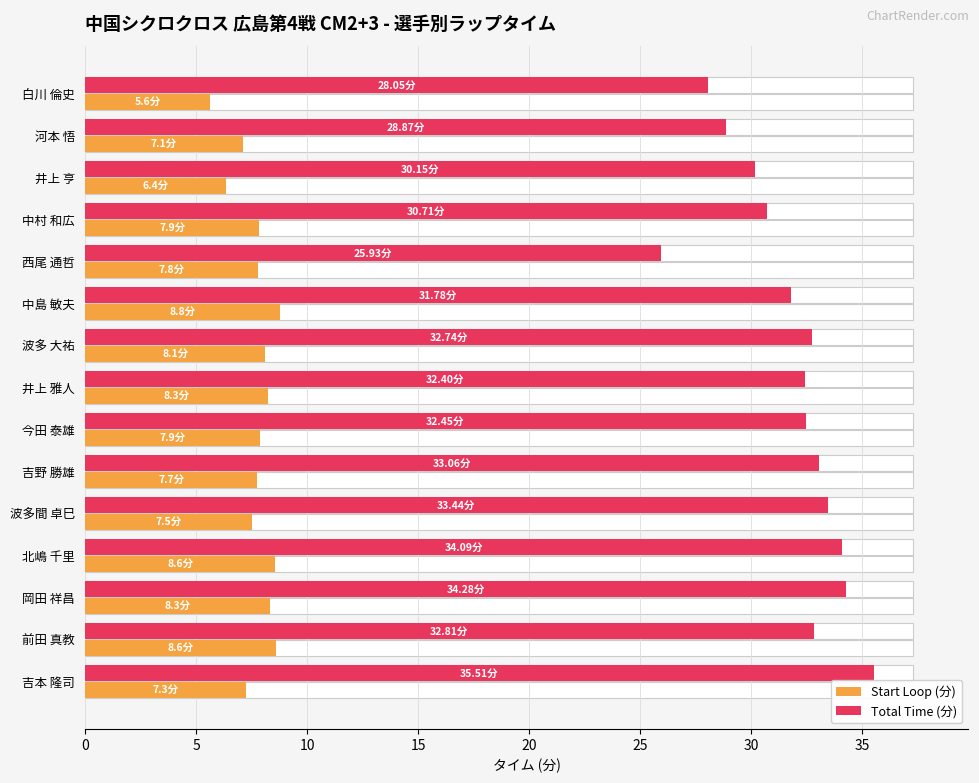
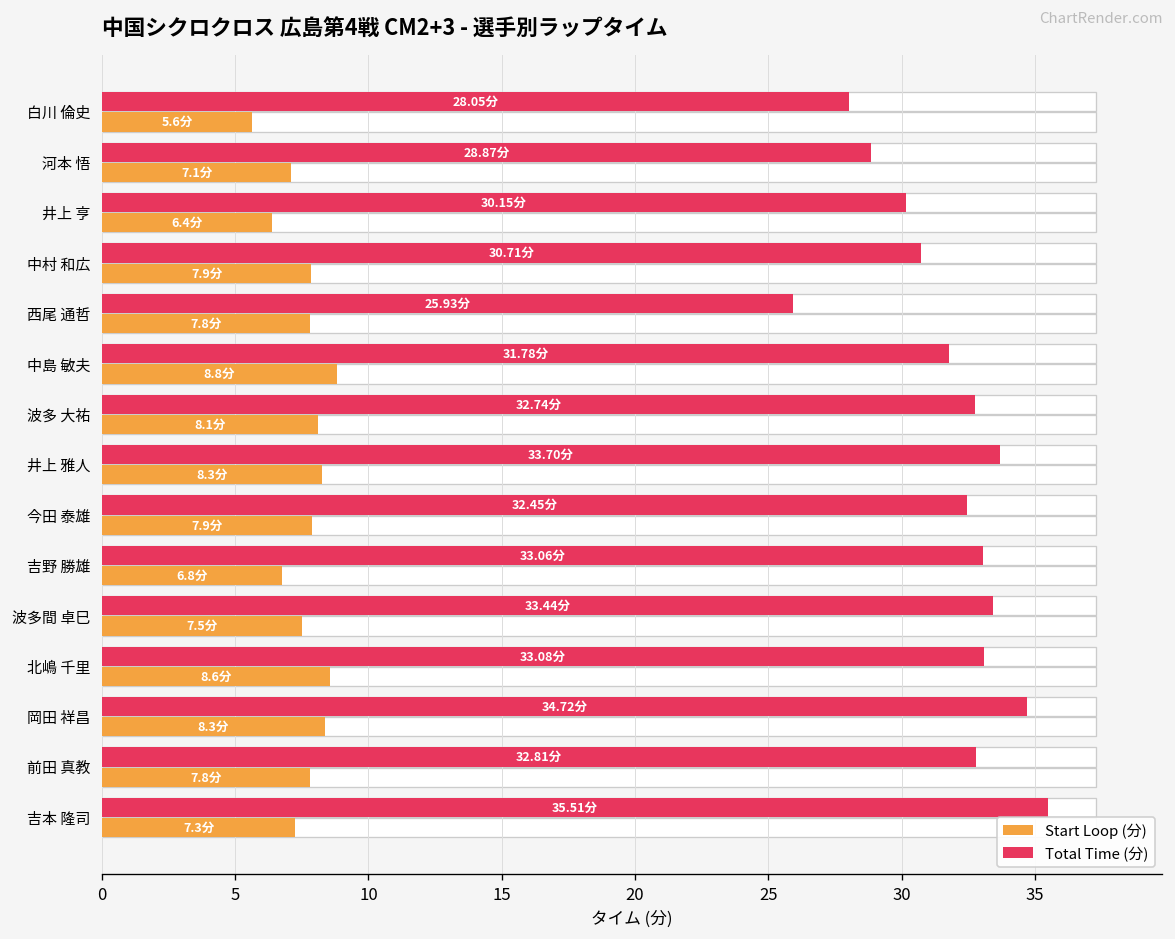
Total Time (分), 井上 雅人: 32.40分 -> 33.70分
Start Loop (分), 吉野 勝雄: 7.7分 -> 6.8分
Total Time (分), 北嶋 千里: 34.09分 -> 33.08分
Total Time (分), 岡田 祥昌: 34.28分 -> 34.72分
Start Loop (分), 前田 真教: 8.6分 -> 7.8分
